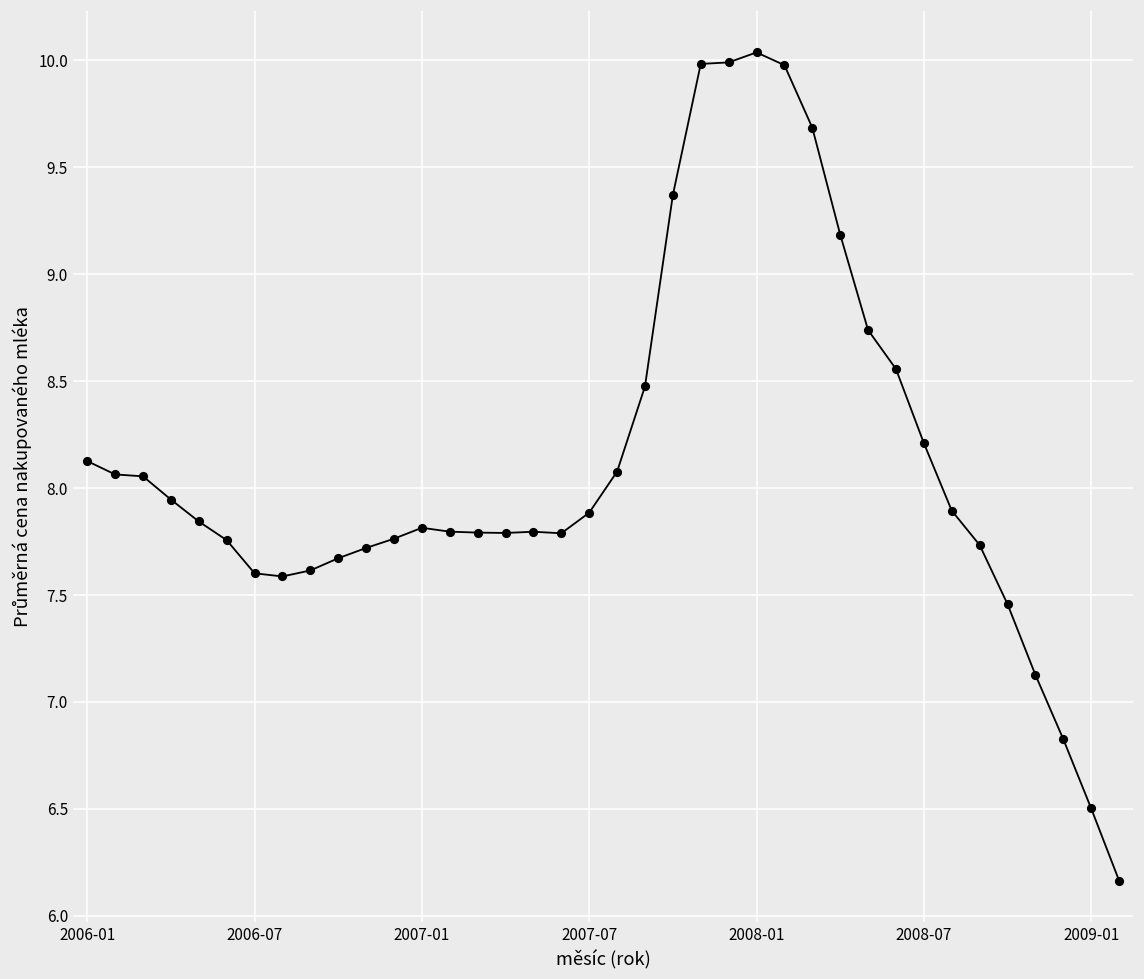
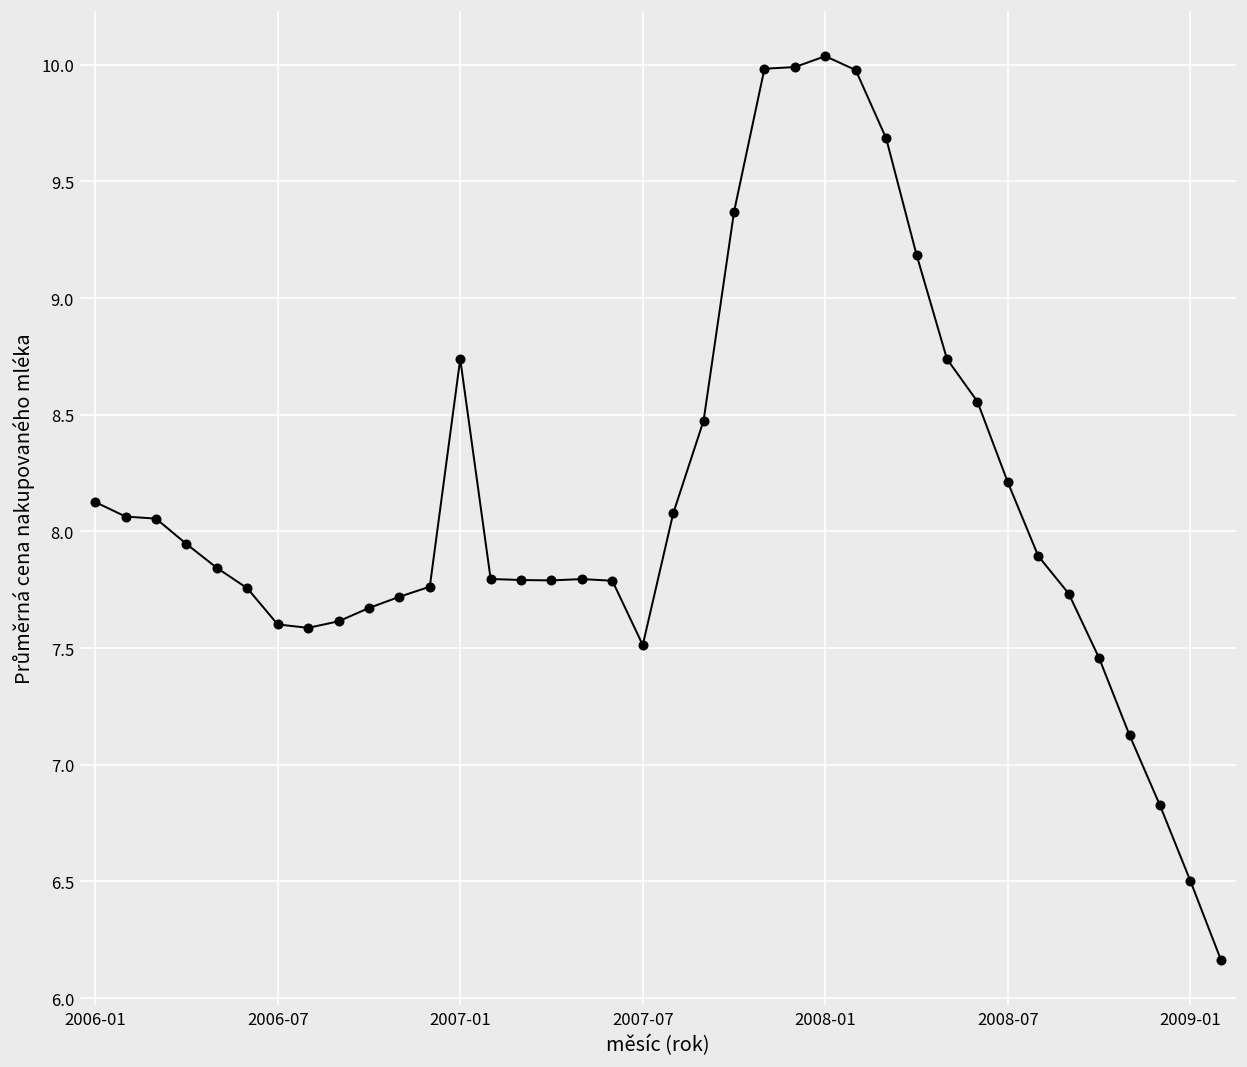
2007-01: 7.81 -> 8.74
2007-07: 7.88 -> 7.51
